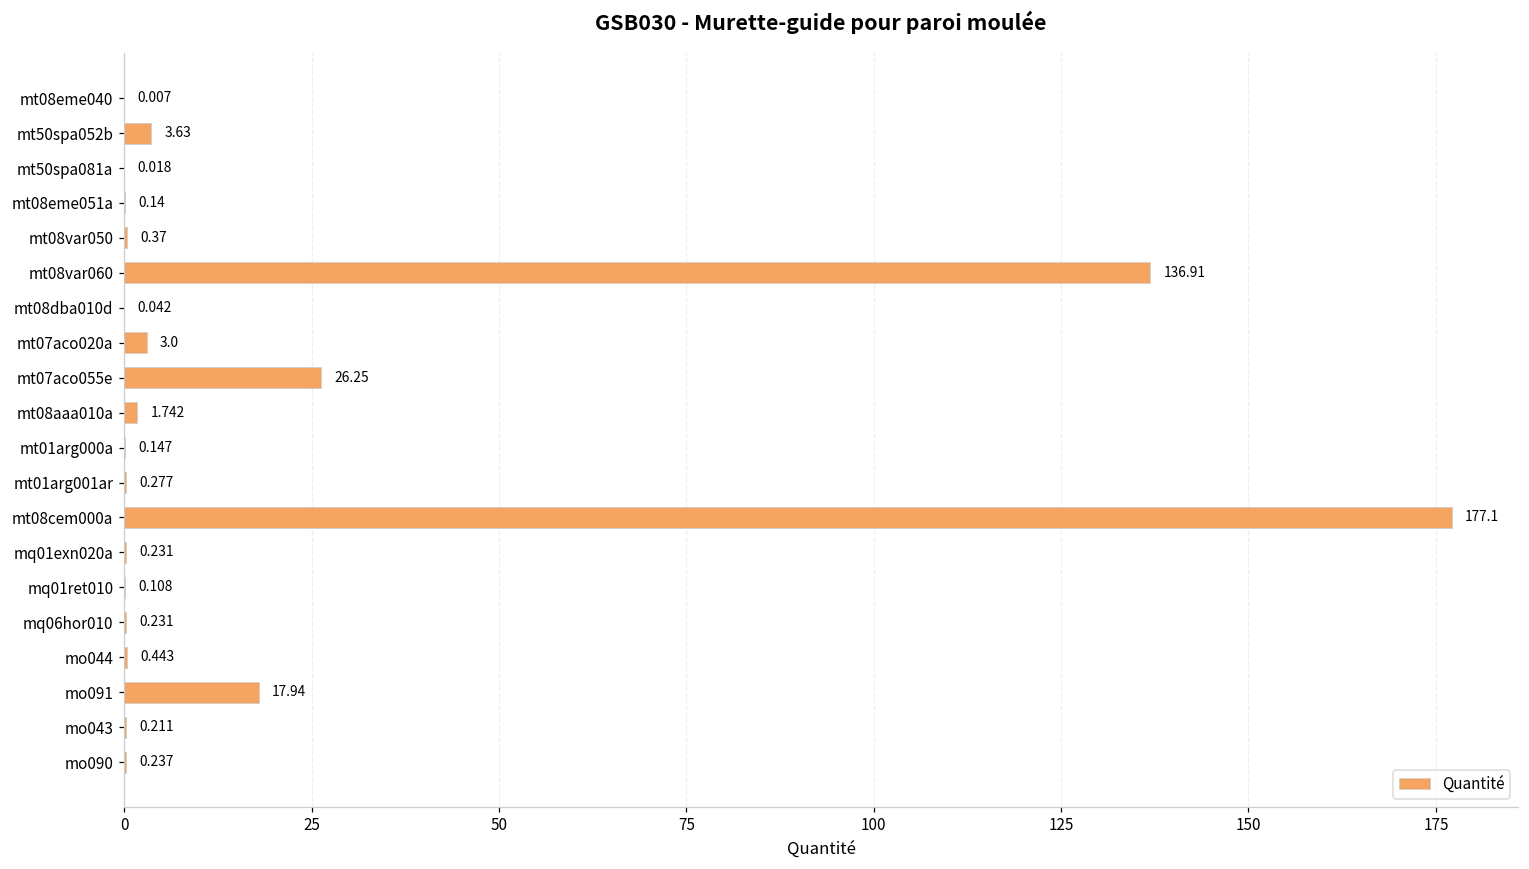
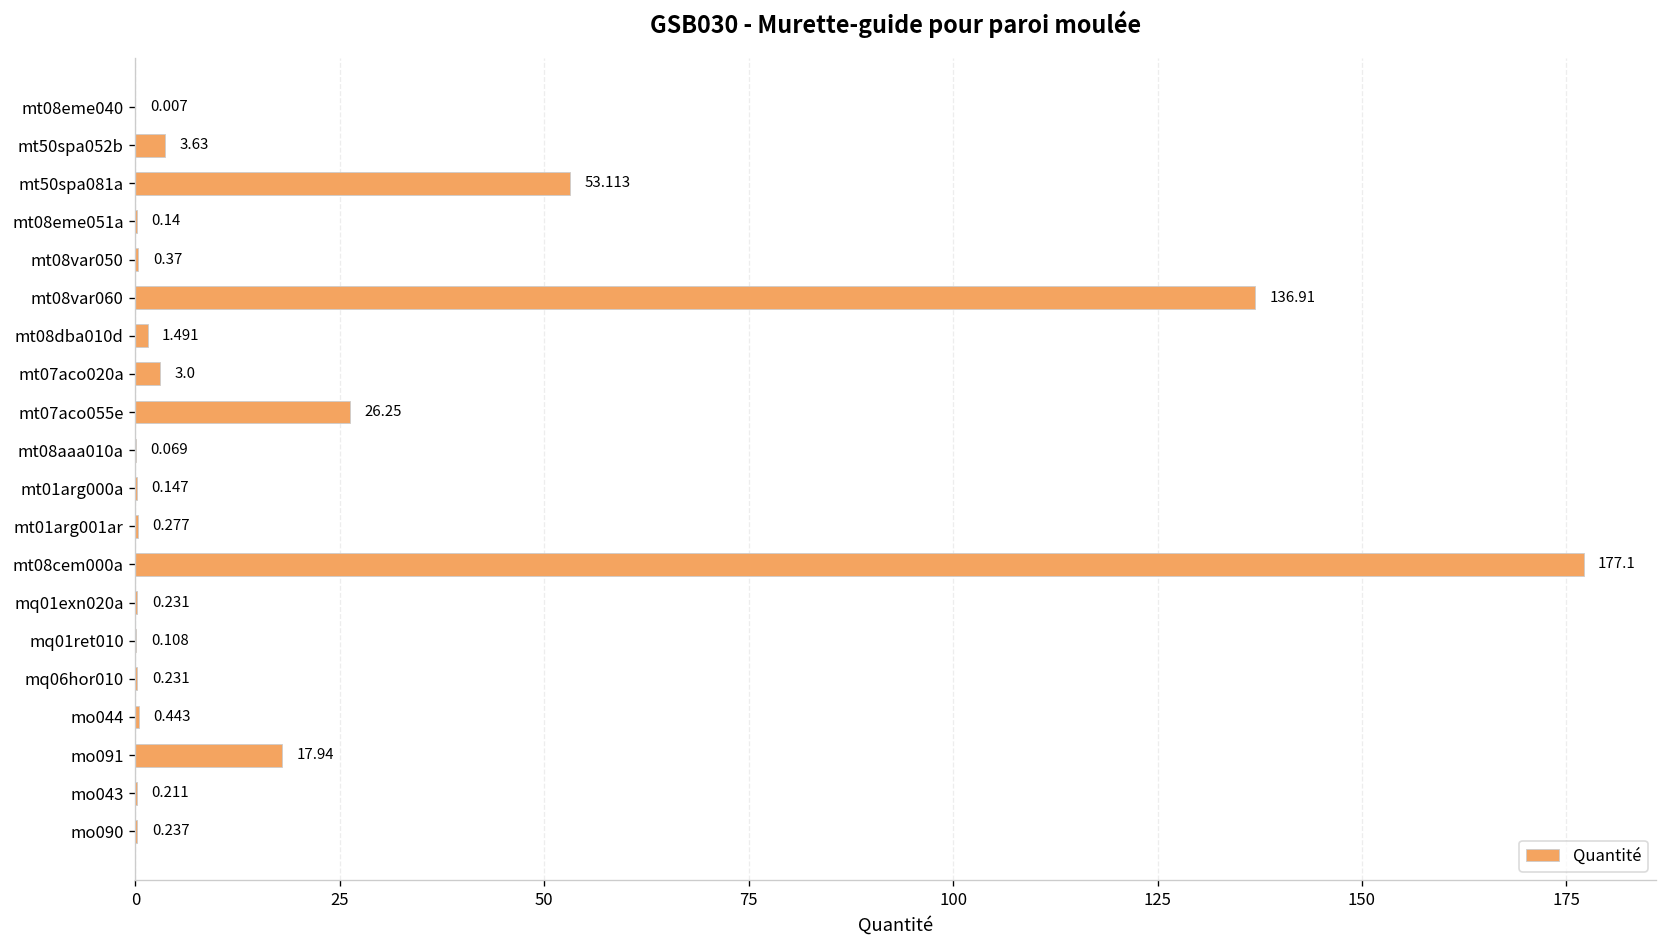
mt50spa081a: 0.018 -> 53.113
mt08dba010d: 0.042 -> 1.491
mt08aaa010a: 1.742 -> 0.069
